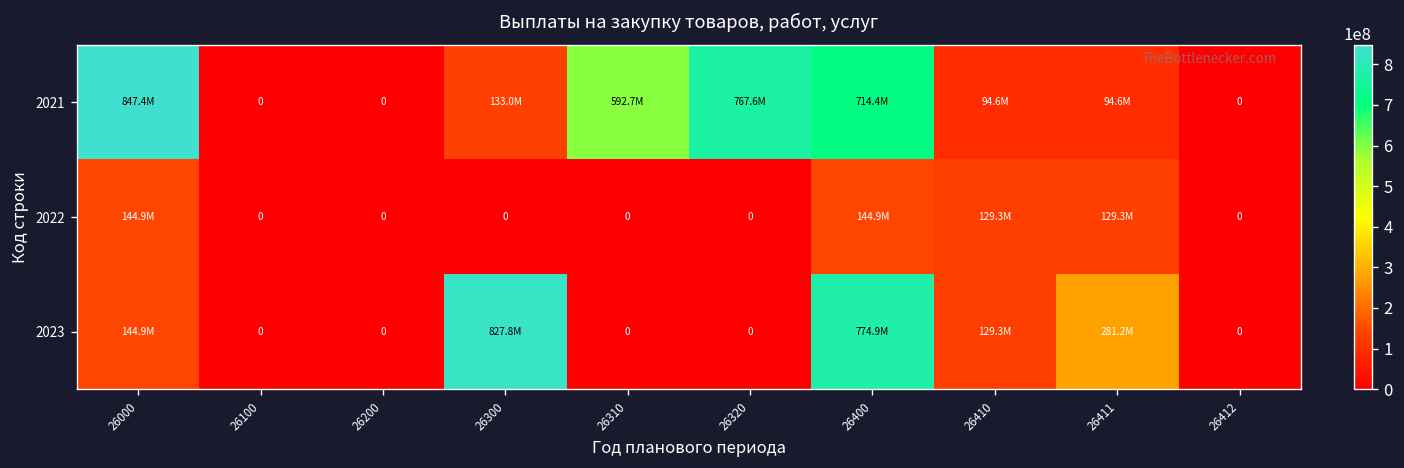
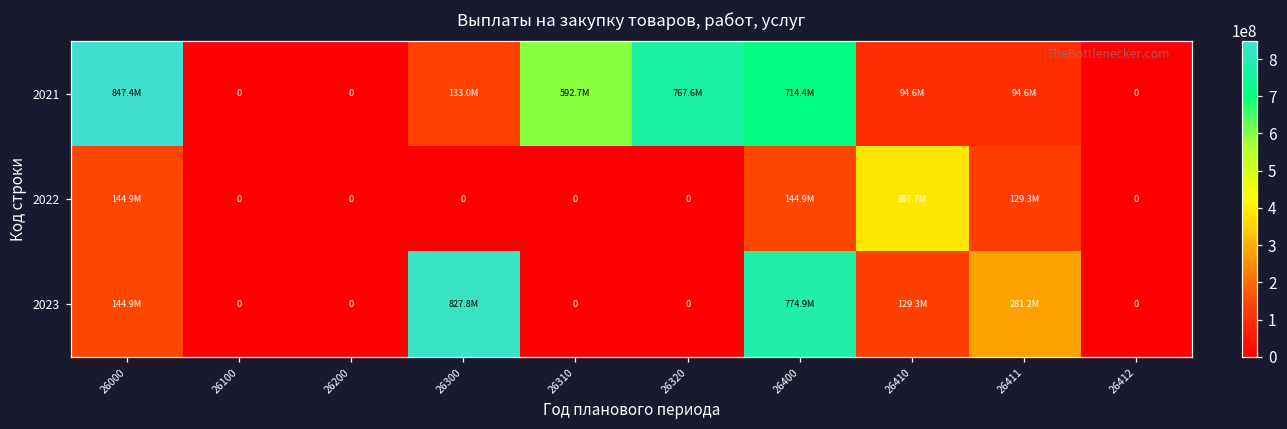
2022, 26410: 129.3M -> 387.7M
